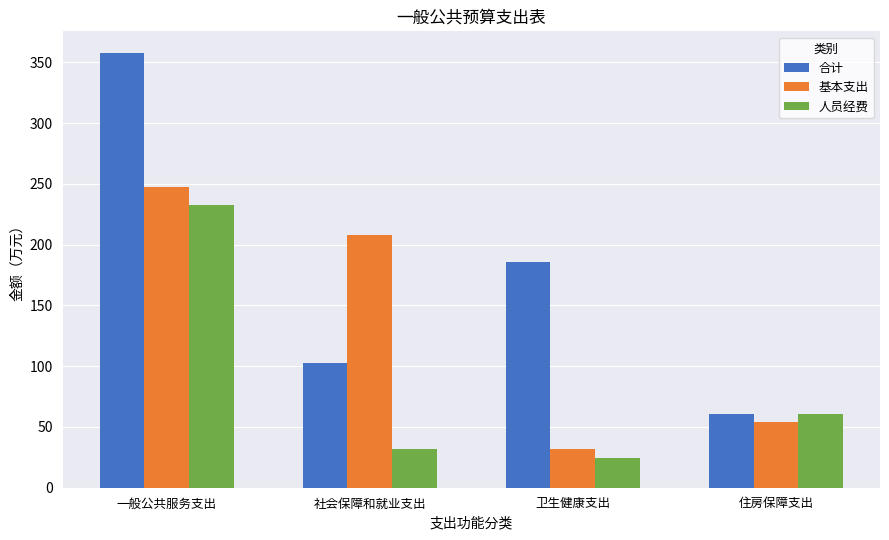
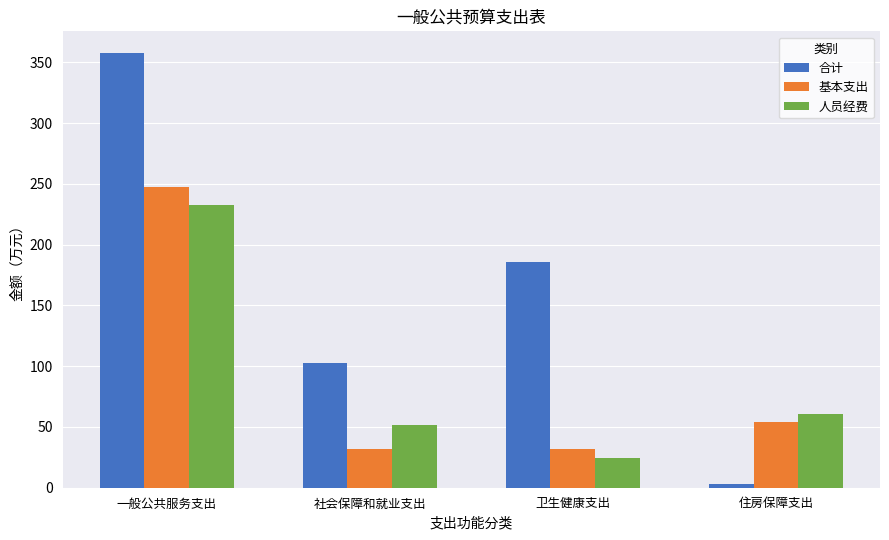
基本支出, 社会保障和就业支出: 208 -> 32
人员经费, 社会保障和就业支出: 32 -> 52
合计, 住房保障支出: 61 -> 3
